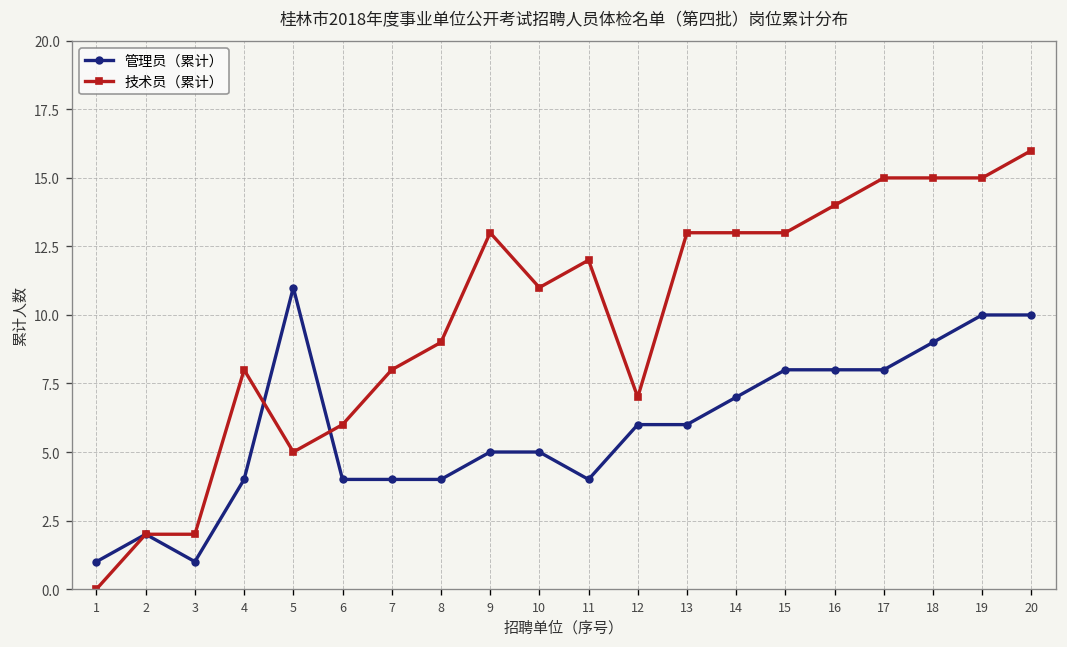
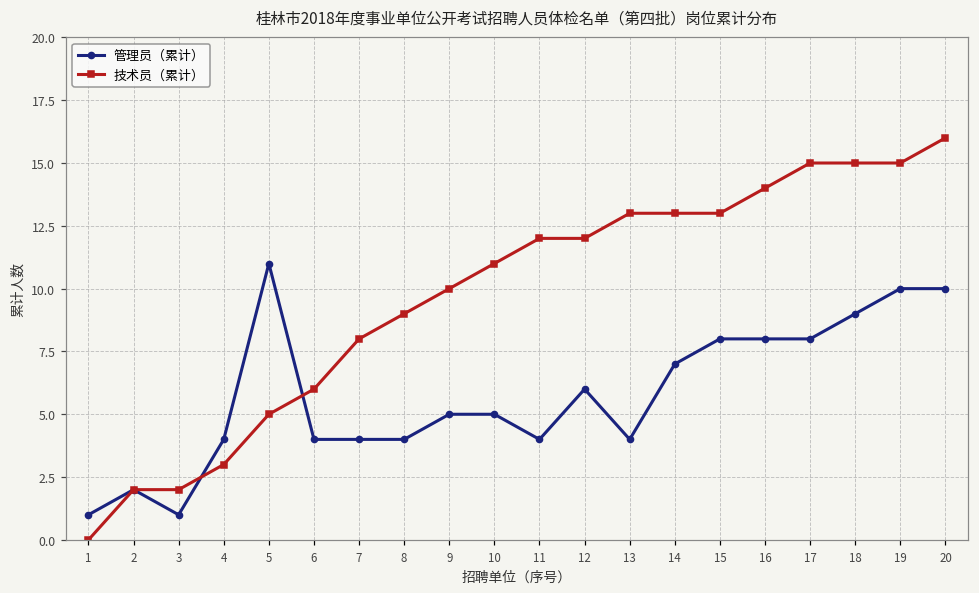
技术员（累计）, 4: 8 -> 3
技术员（累计）, 9: 13 -> 10
技术员（累计）, 12: 7 -> 12
管理员（累计）, 13: 6 -> 4
